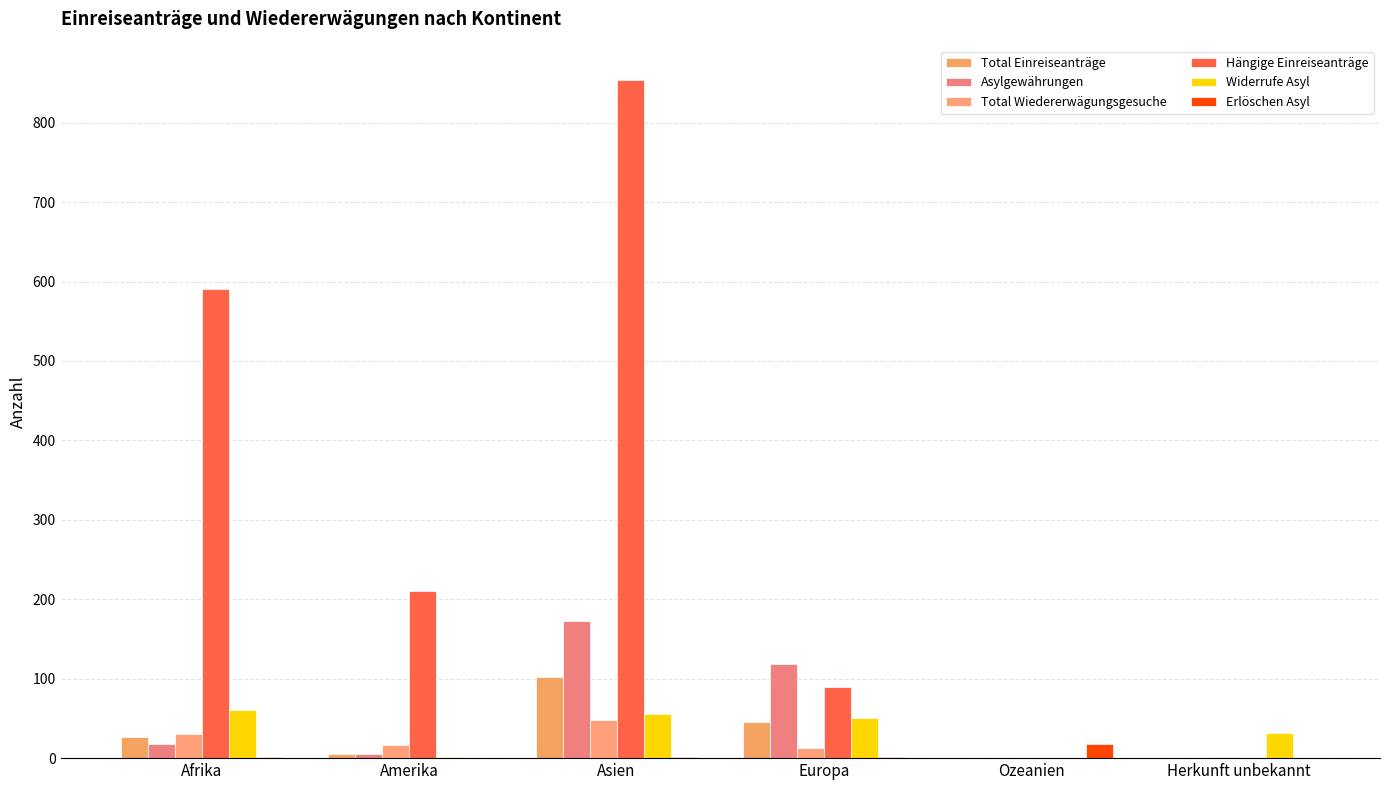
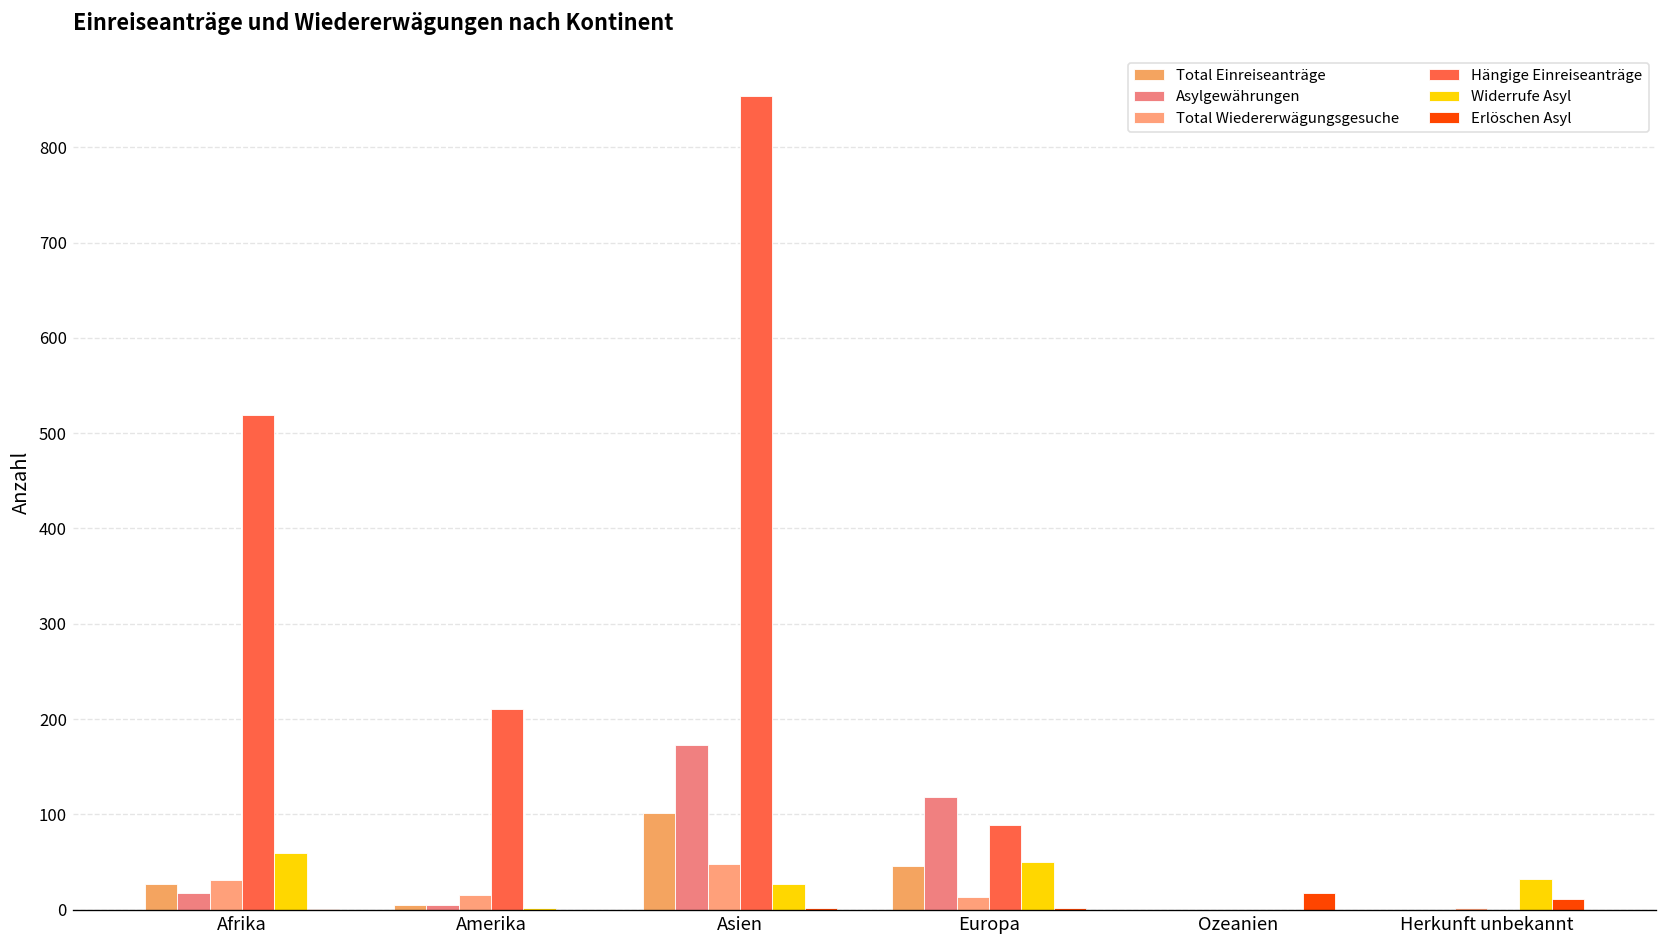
Hängige Einreiseanträge, Afrika: 590 -> 520
Widerrufe Asyl, Asien: 60 -> 30
Erlöschen Asyl, Herkunft unbekannt: 0 -> 10
